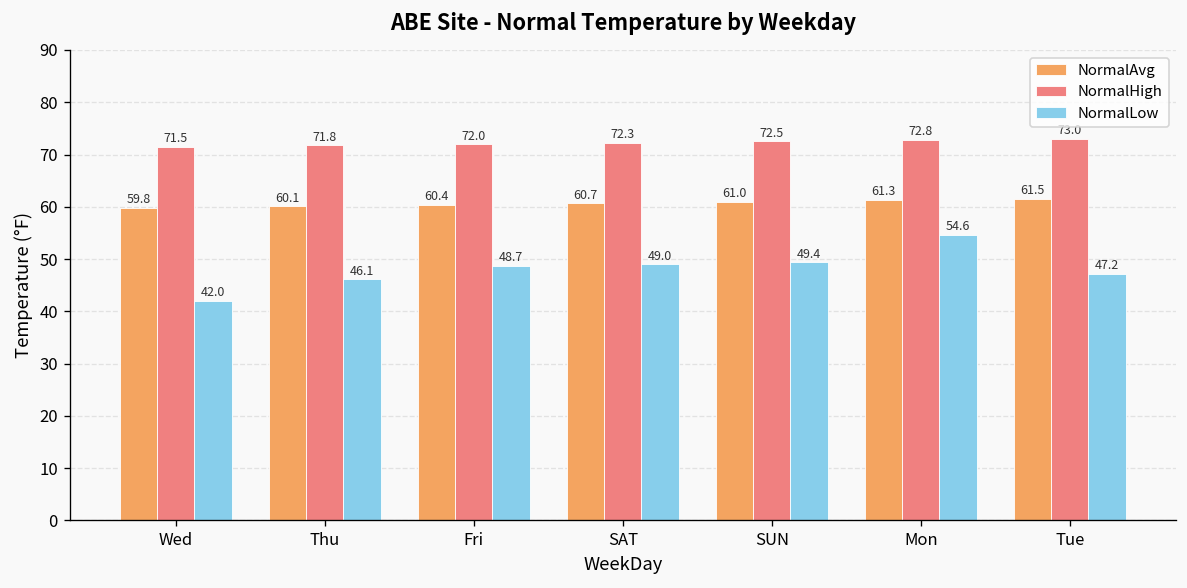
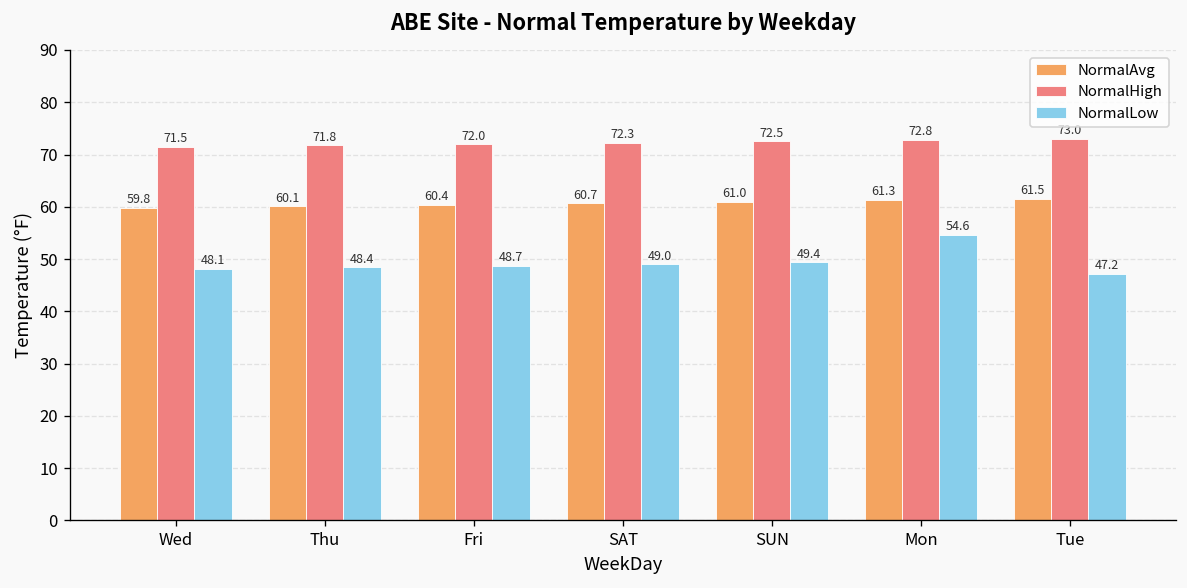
NormalLow, Wed: 42.0 -> 48.1
NormalLow, Thu: 46.1 -> 48.4
